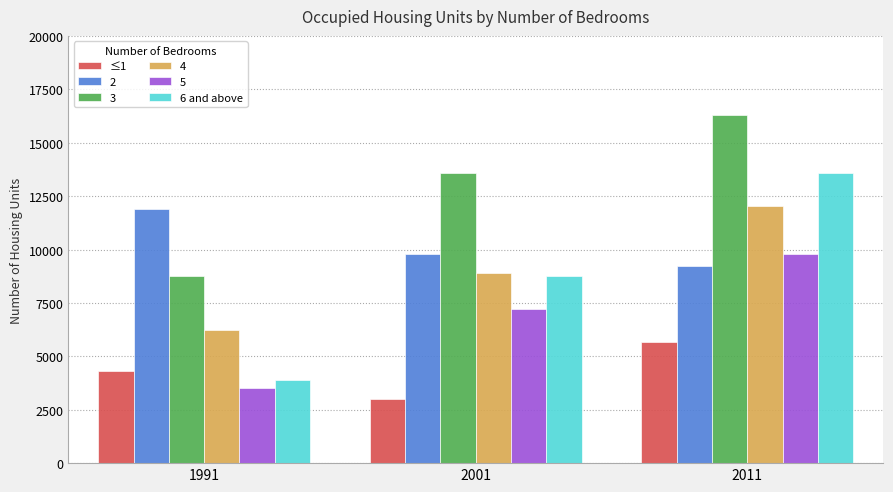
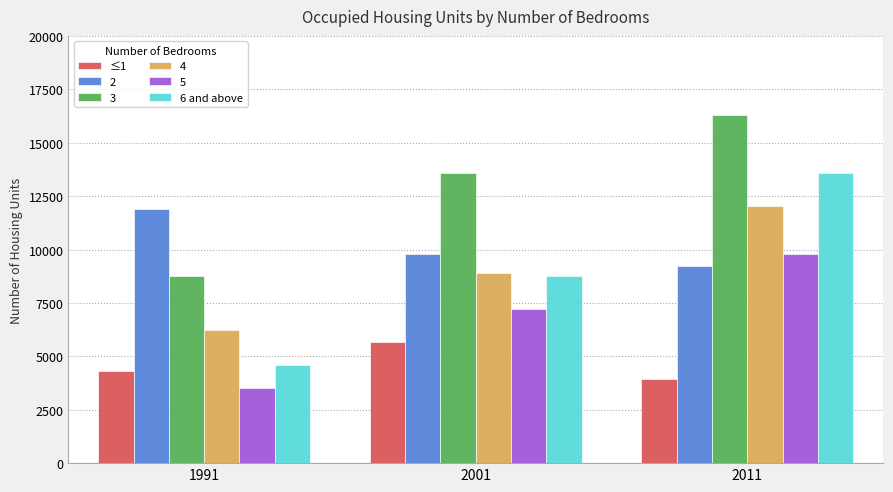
6 and above, 1991: 3900 -> 4600
≤1, 2001: 3000 -> 5700
≤1, 2011: 5700 -> 4000
